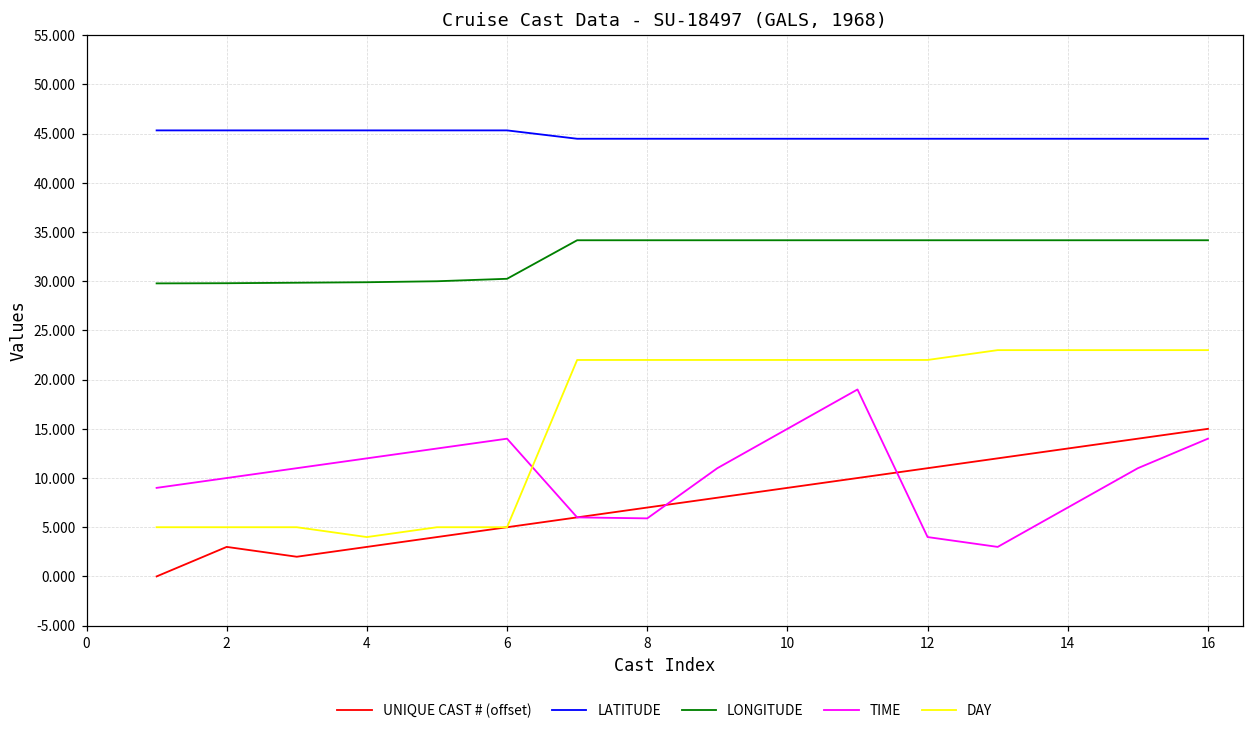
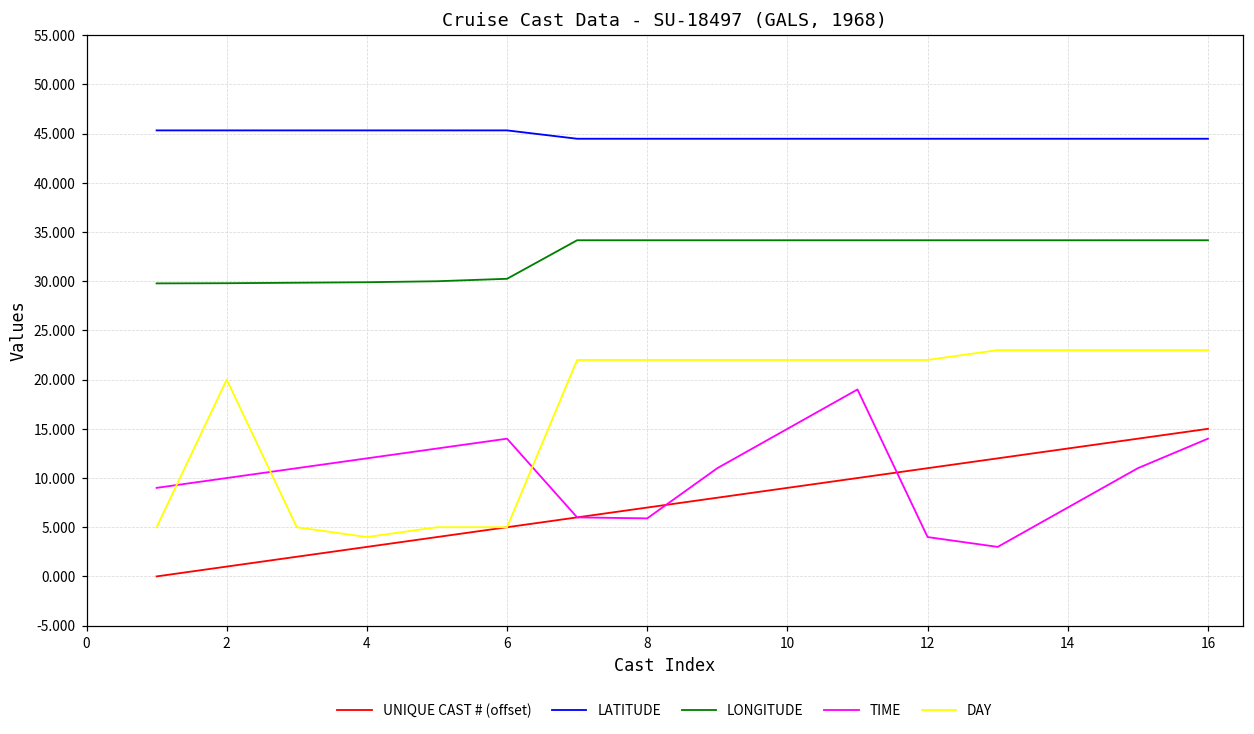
UNIQUE CAST # (offset), 2: 3 -> 1
DAY, 2: 5 -> 20
